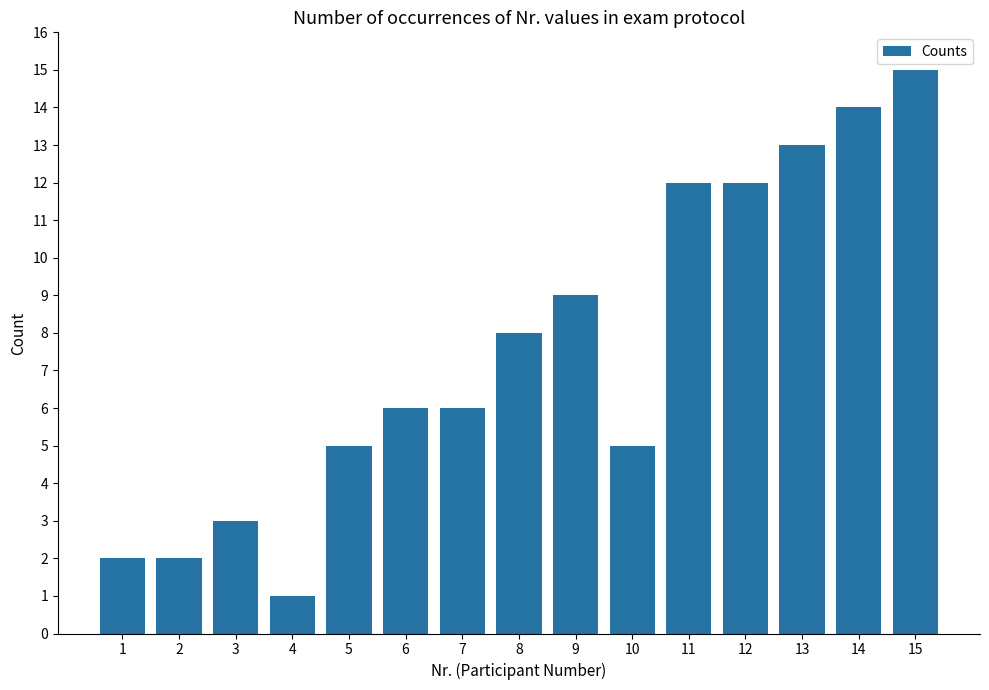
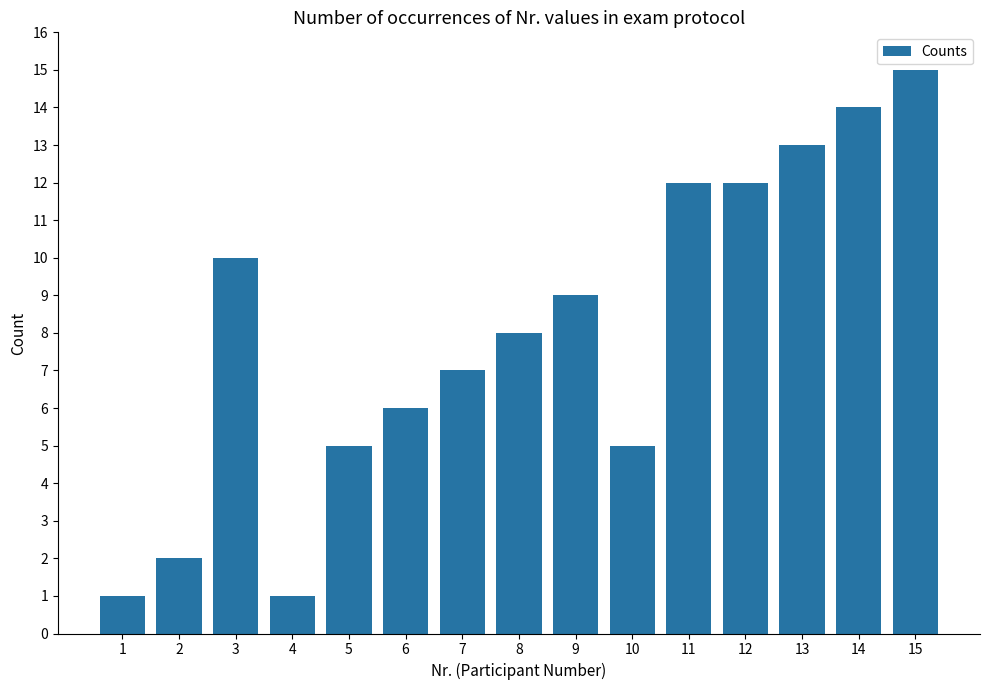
1: 2 -> 1
3: 3 -> 10
7: 6 -> 7
